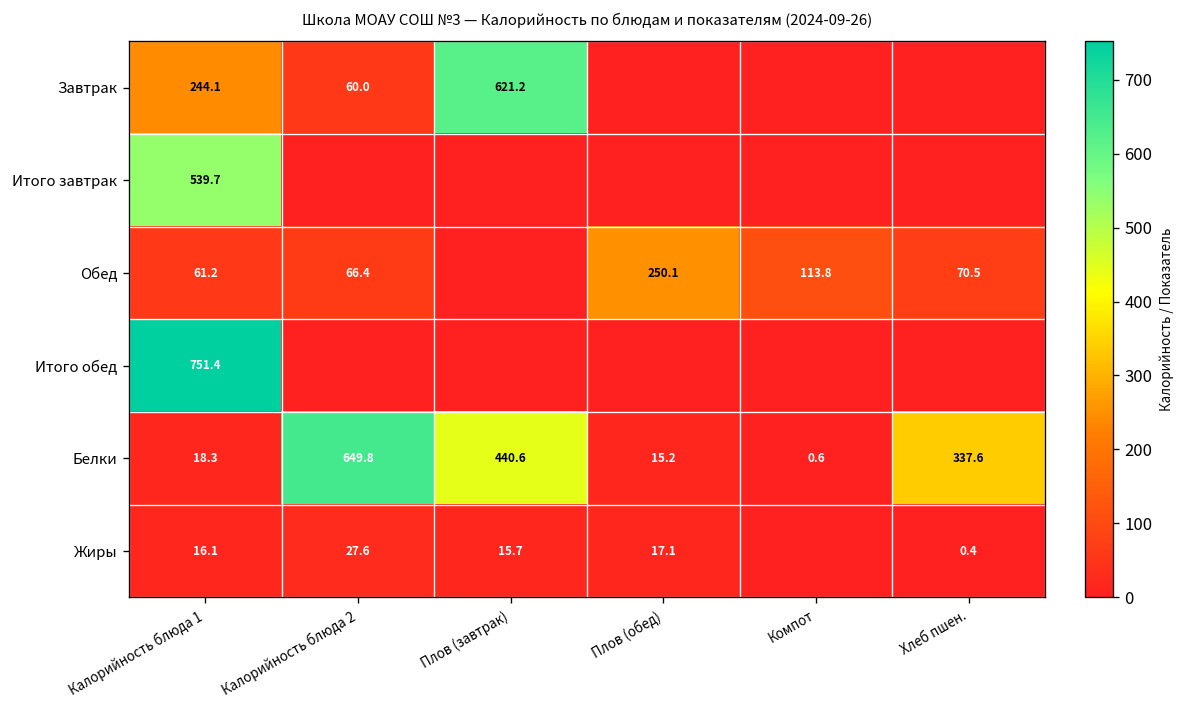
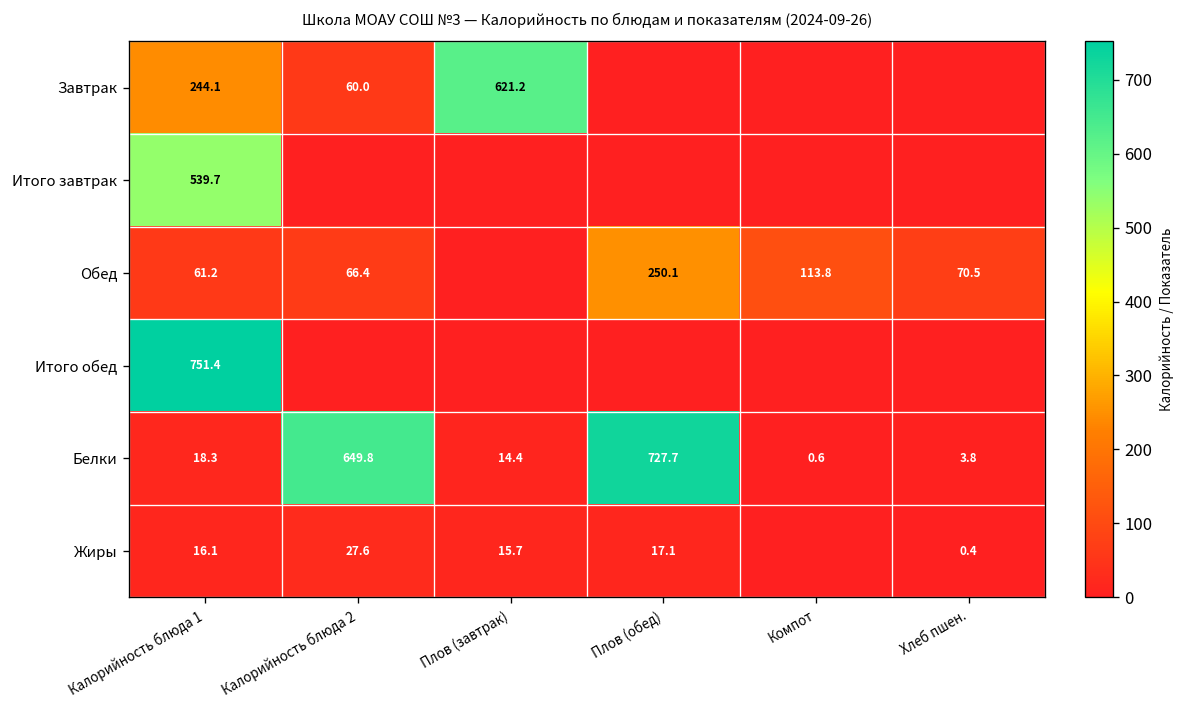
Белки, Плов (завтрак): 440.6 -> 14.4
Белки, Плов (обед): 15.2 -> 727.7
Белки, Хлеб пшен.: 337.6 -> 3.8
